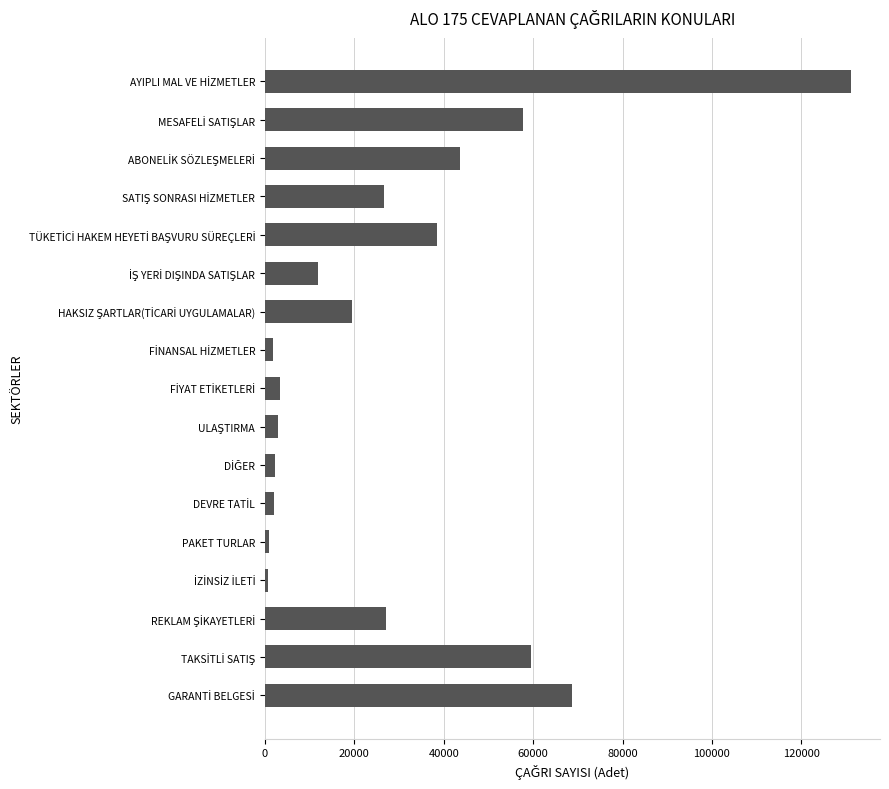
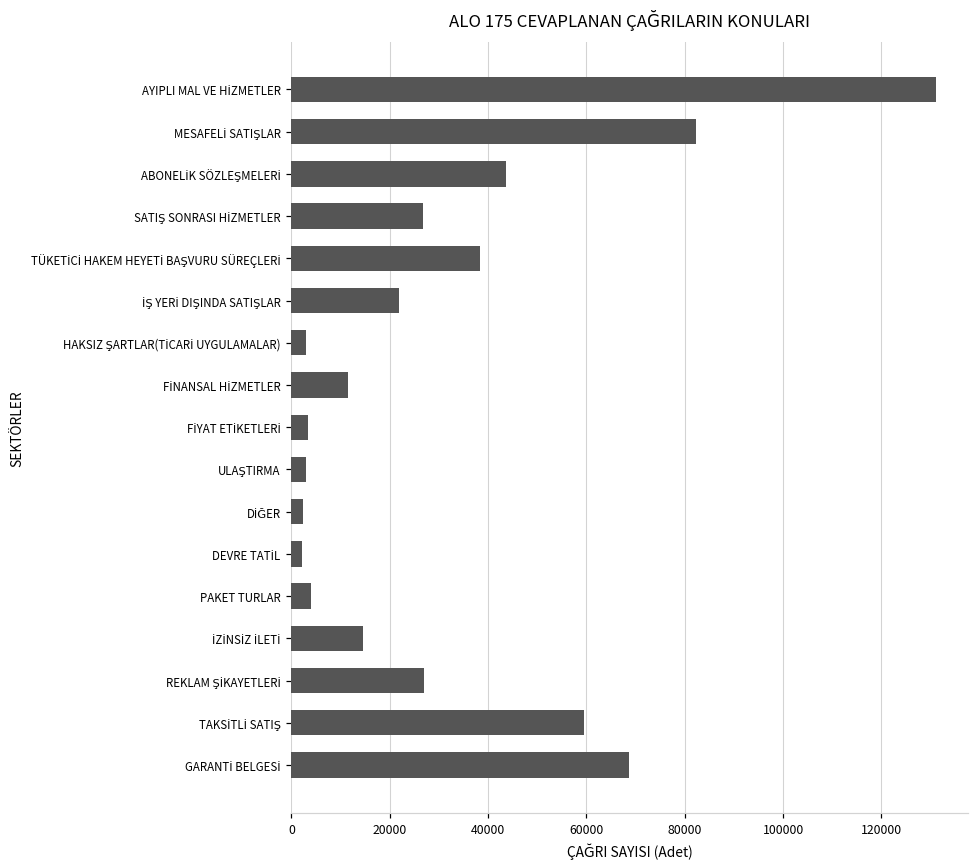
MESAFELİ SATIŞLAR: 58000 -> 82000
İŞ YERİ DIŞINDA SATIŞLAR: 12000 -> 22000
HAKSIZ ŞARTLAR(TİCARİ UYGULAMALAR): 20000 -> 3000
FİNANSAL HİZMETLER: 2000 -> 12000
PAKET TURLAR: 1000 -> 4000
İZİNSİZ İLETİ: 1000 -> 15000
